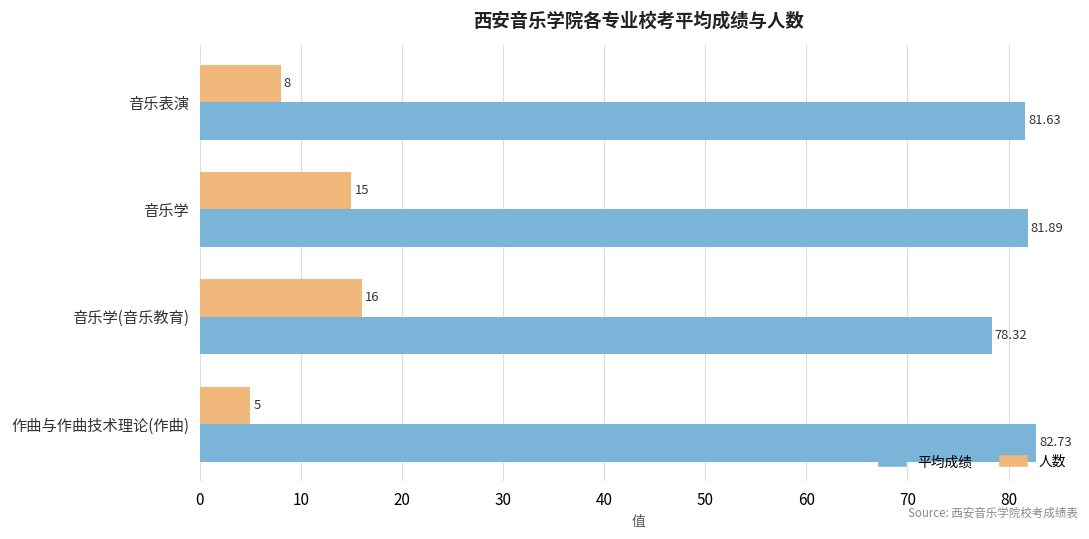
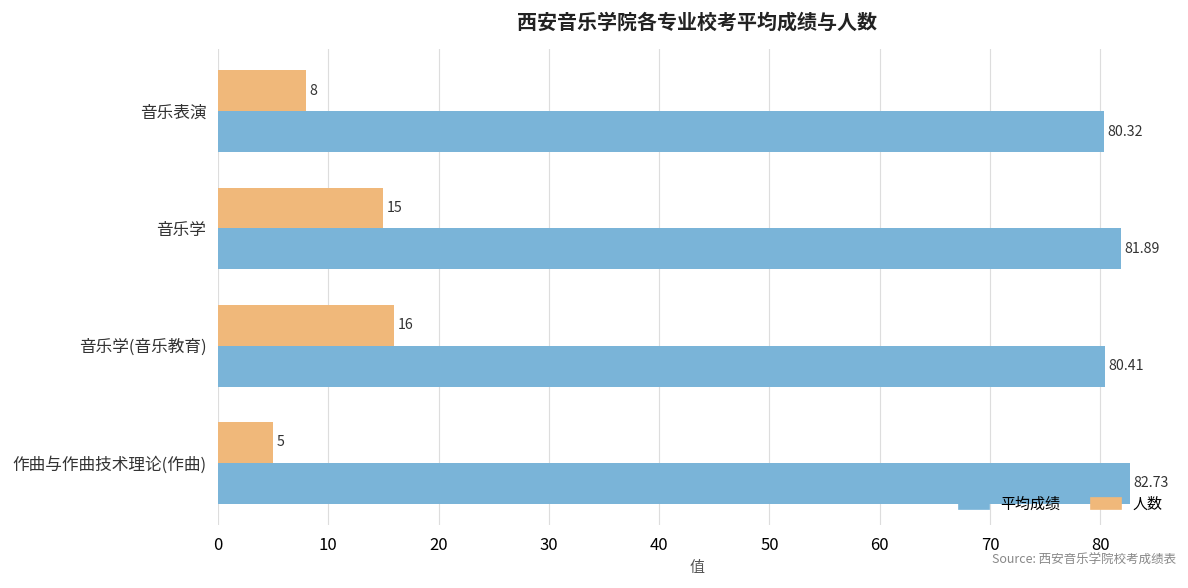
平均成绩, 音乐表演: 81.63 -> 80.32
平均成绩, 音乐学(音乐教育): 78.32 -> 80.41
